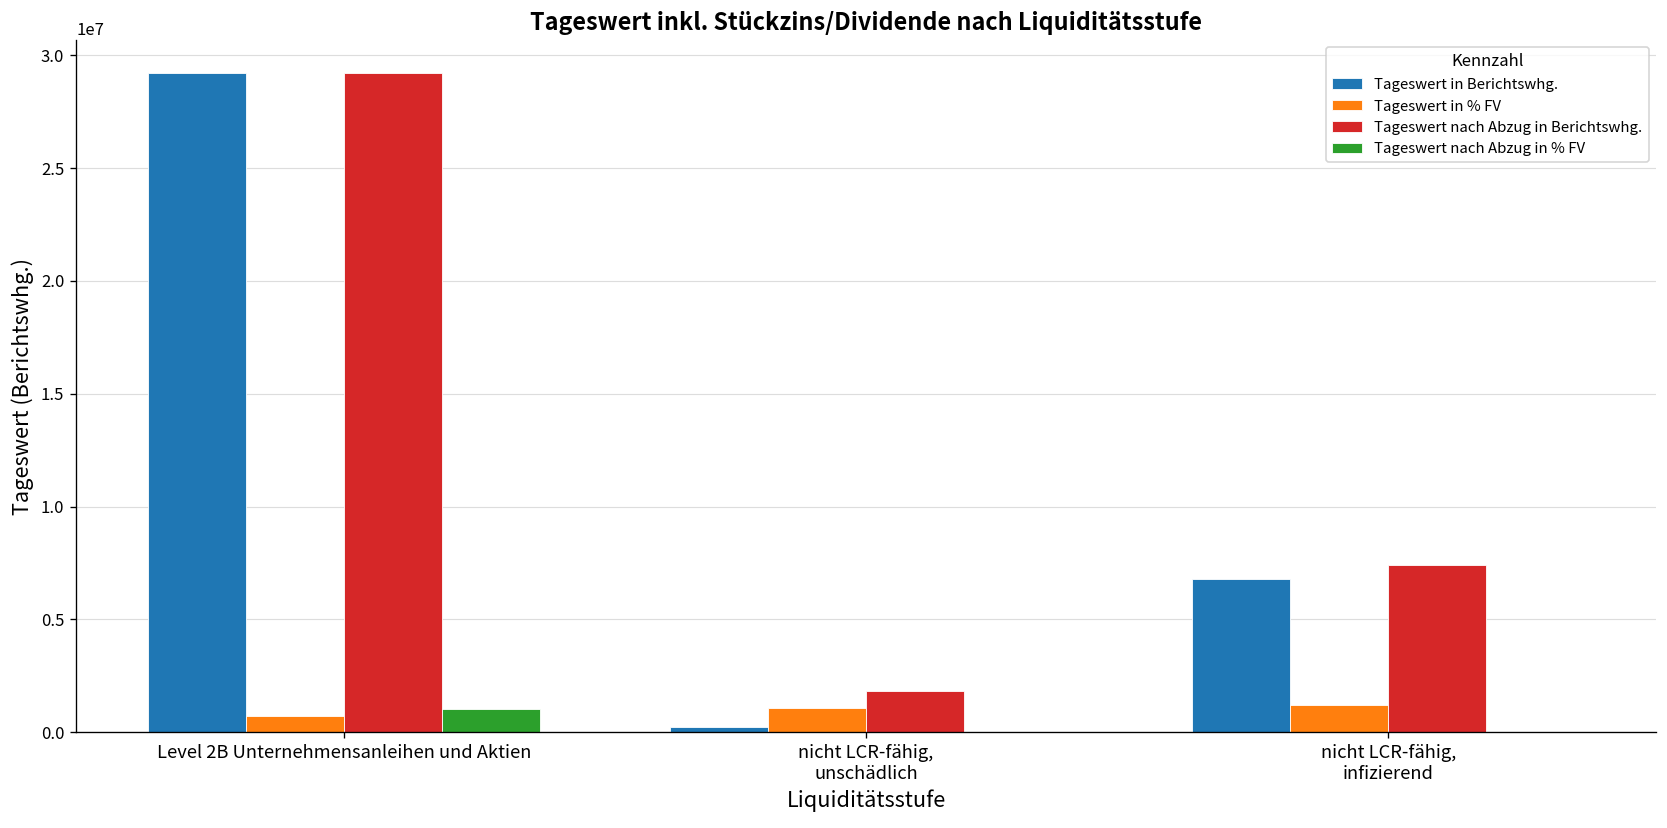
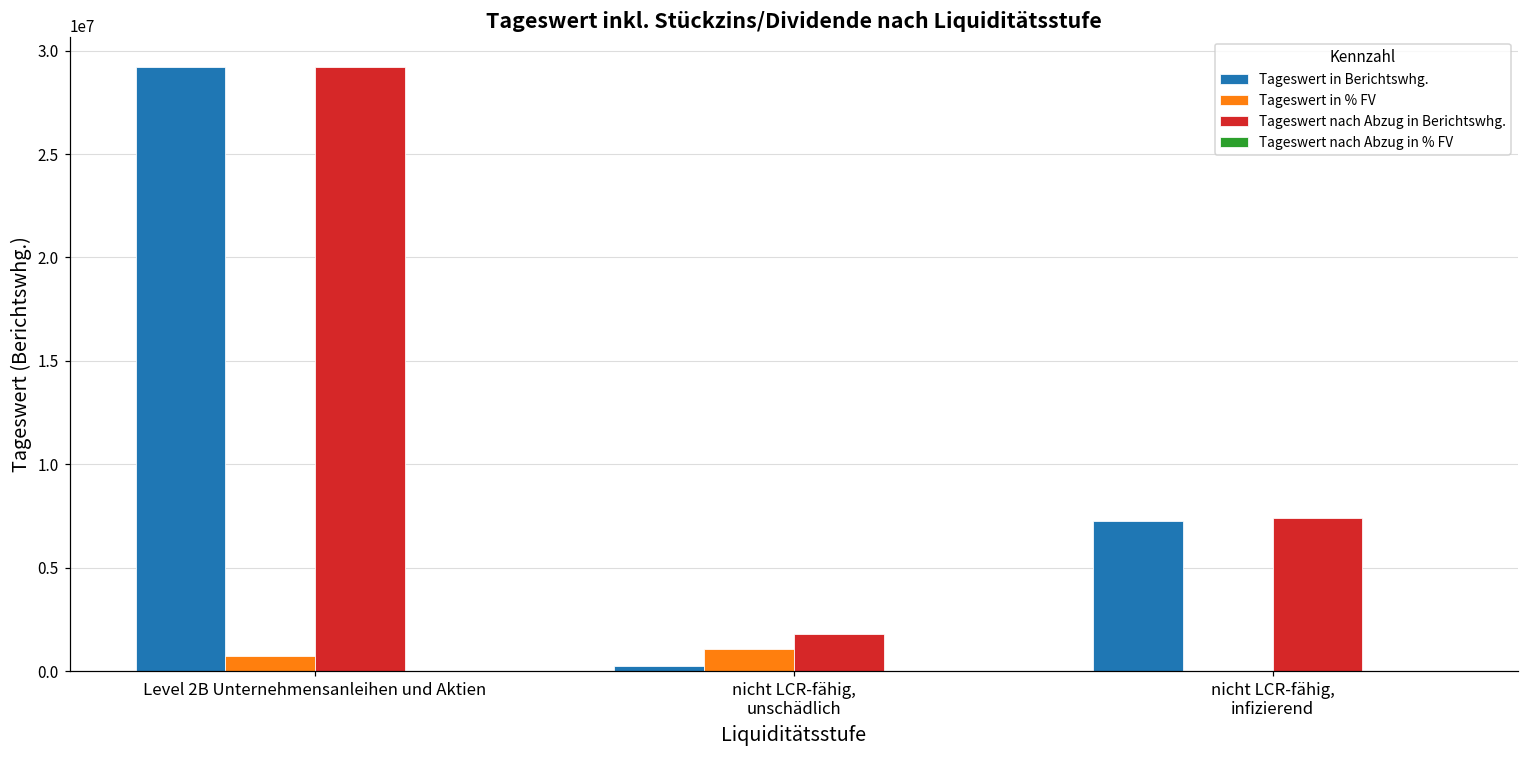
Tageswert nach Abzug in % FV, Level 2B Unternehmensanleihen und Aktien: 1000000 -> 0
Tageswert in Berichtswhg., nicht LCR-fähig, infizierend: 6800000 -> 7300000
Tageswert in % FV, nicht LCR-fähig, infizierend: 1200000 -> 0
